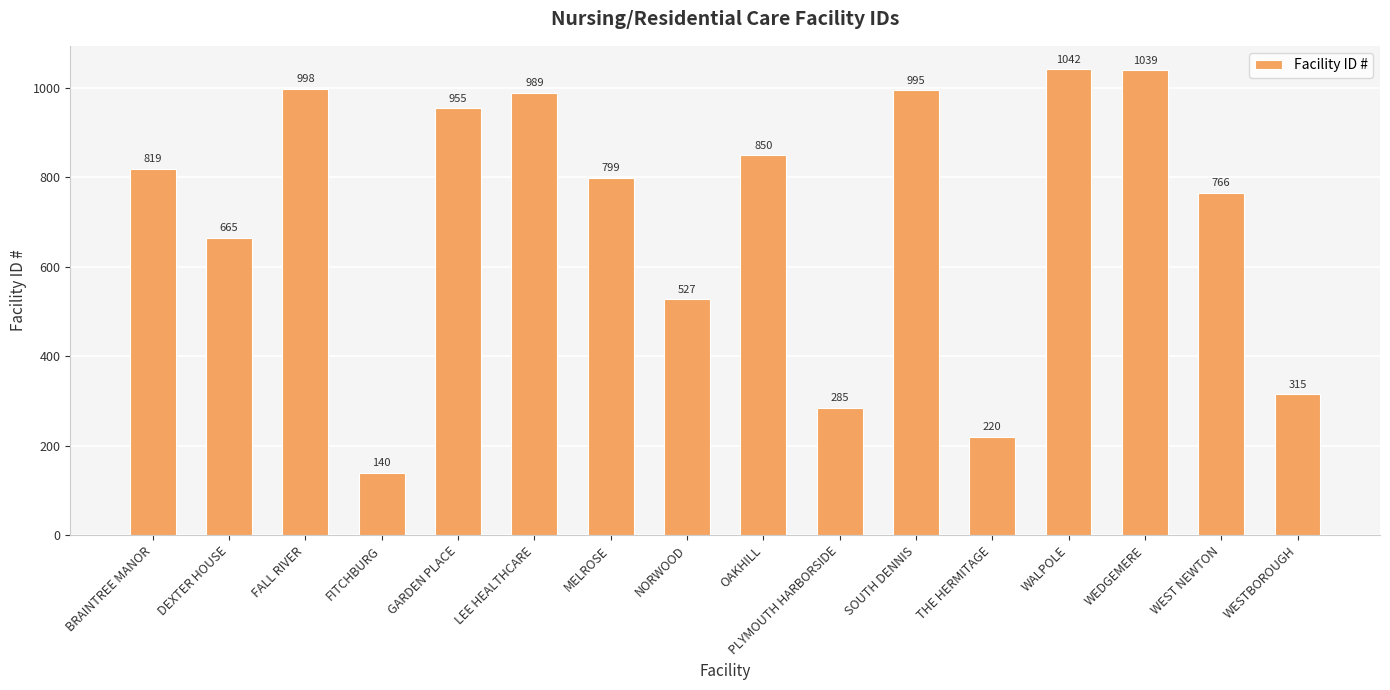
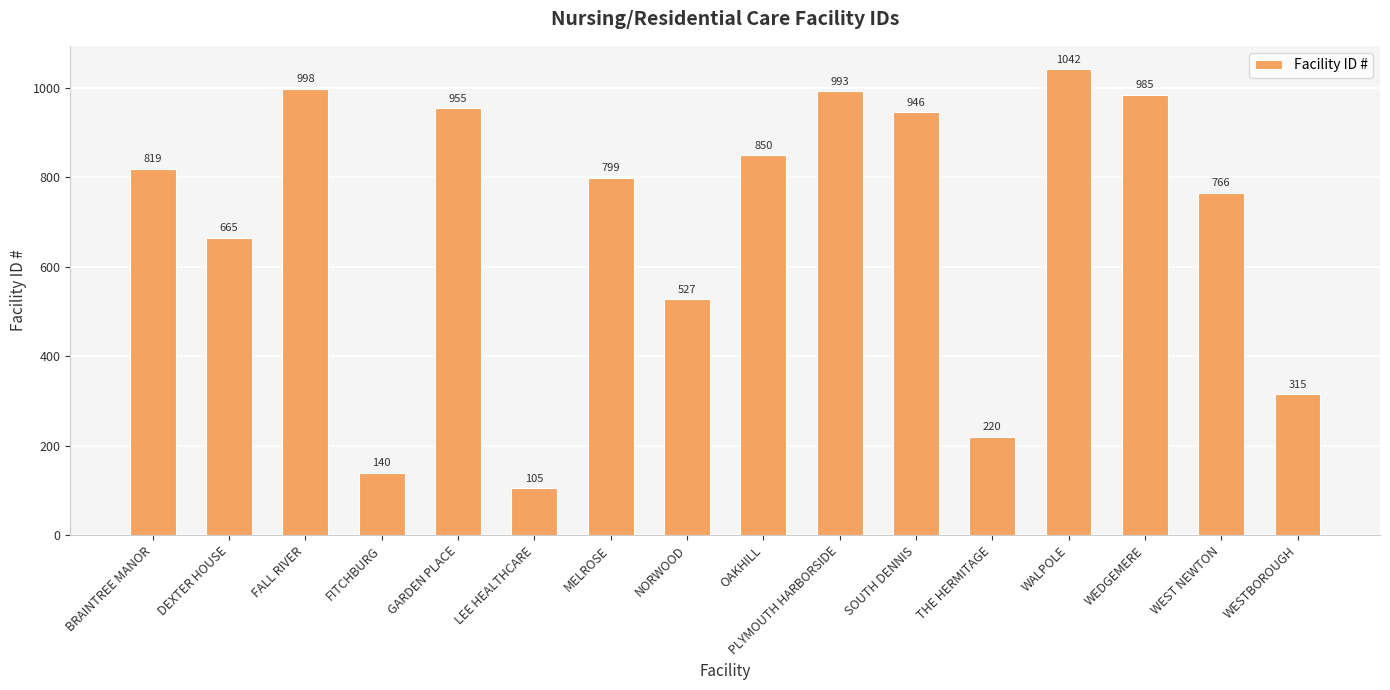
LEE HEALTHCARE: 989 -> 105
PLYMOUTH HARBORSIDE: 285 -> 993
SOUTH DENNIS: 995 -> 946
WEDGEMERE: 1039 -> 985
